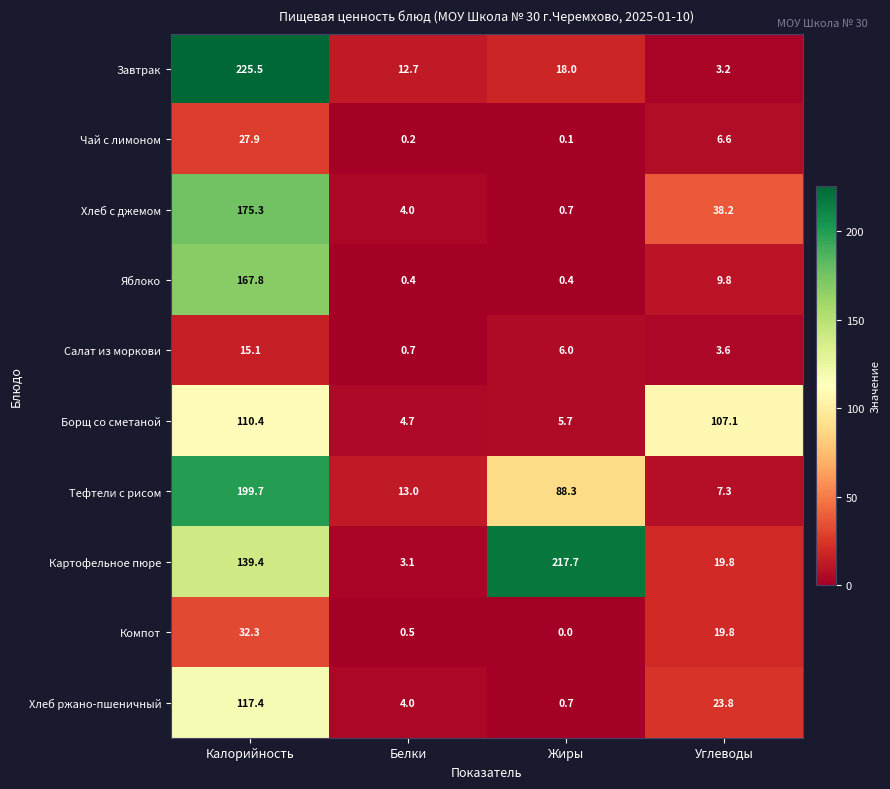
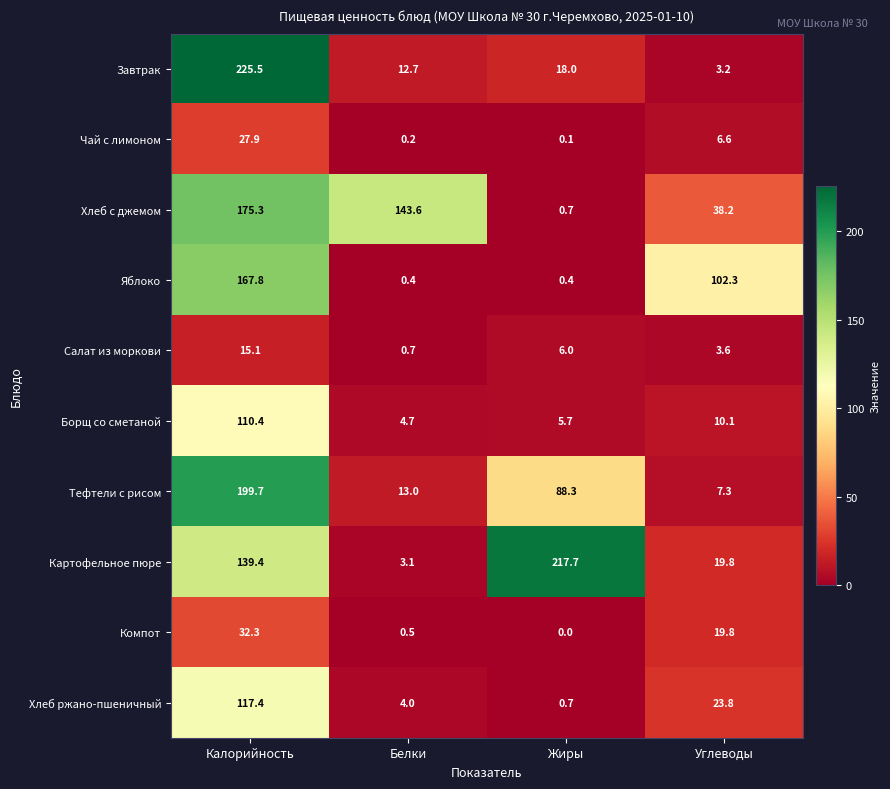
Хлеб с джемом, Белки: 4.0 -> 143.6
Яблоко, Углеводы: 9.8 -> 102.3
Борщ со сметаной, Углеводы: 107.1 -> 10.1
